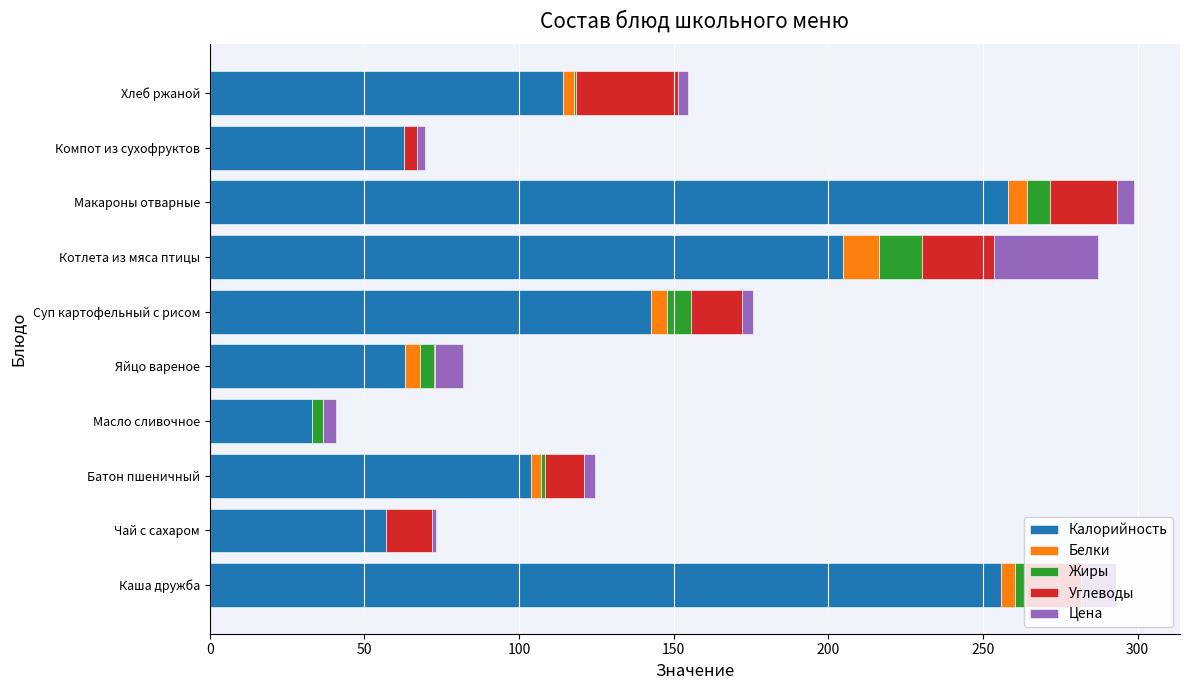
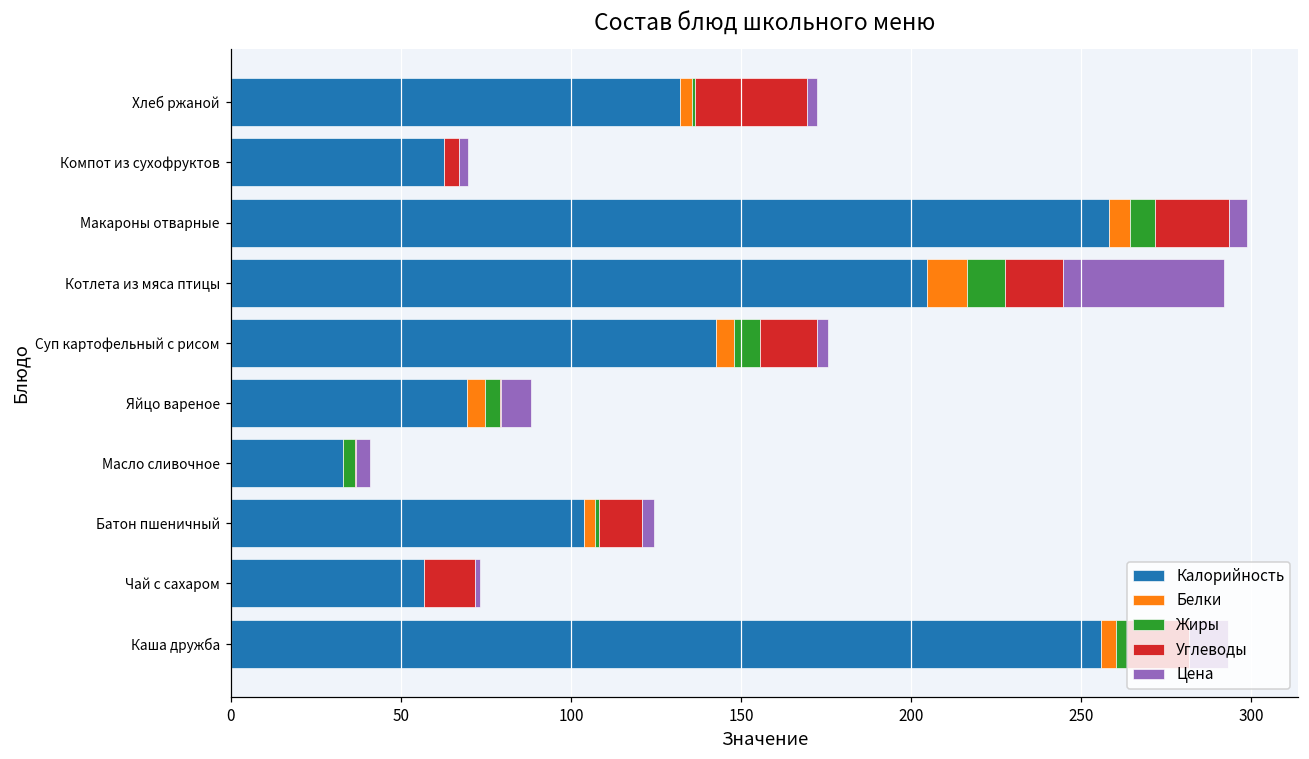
Калорийность, Хлеб ржаной: 114 -> 132
Жиры, Котлета из мяса птицы: 14 -> 11
Углеводы, Котлета из мяса птицы: 23 -> 17
Цена, Котлета из мяса птицы: 34 -> 47
Калорийность, Яйцо вареное: 63 -> 70
